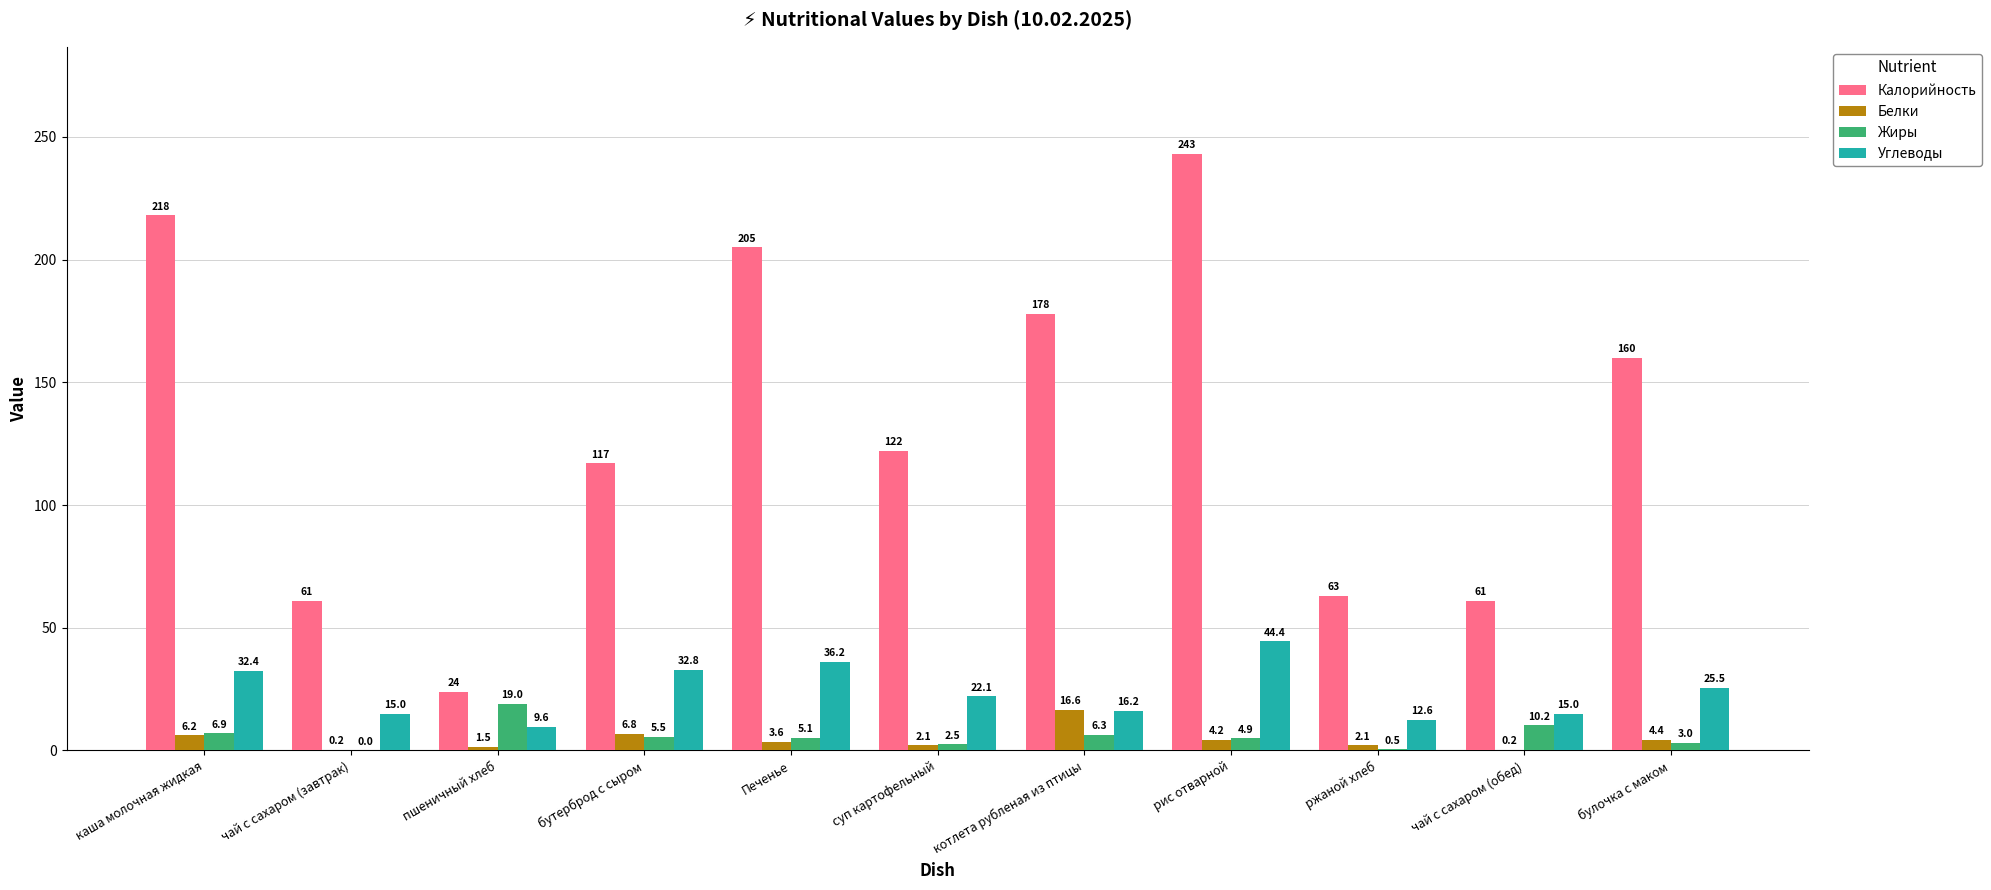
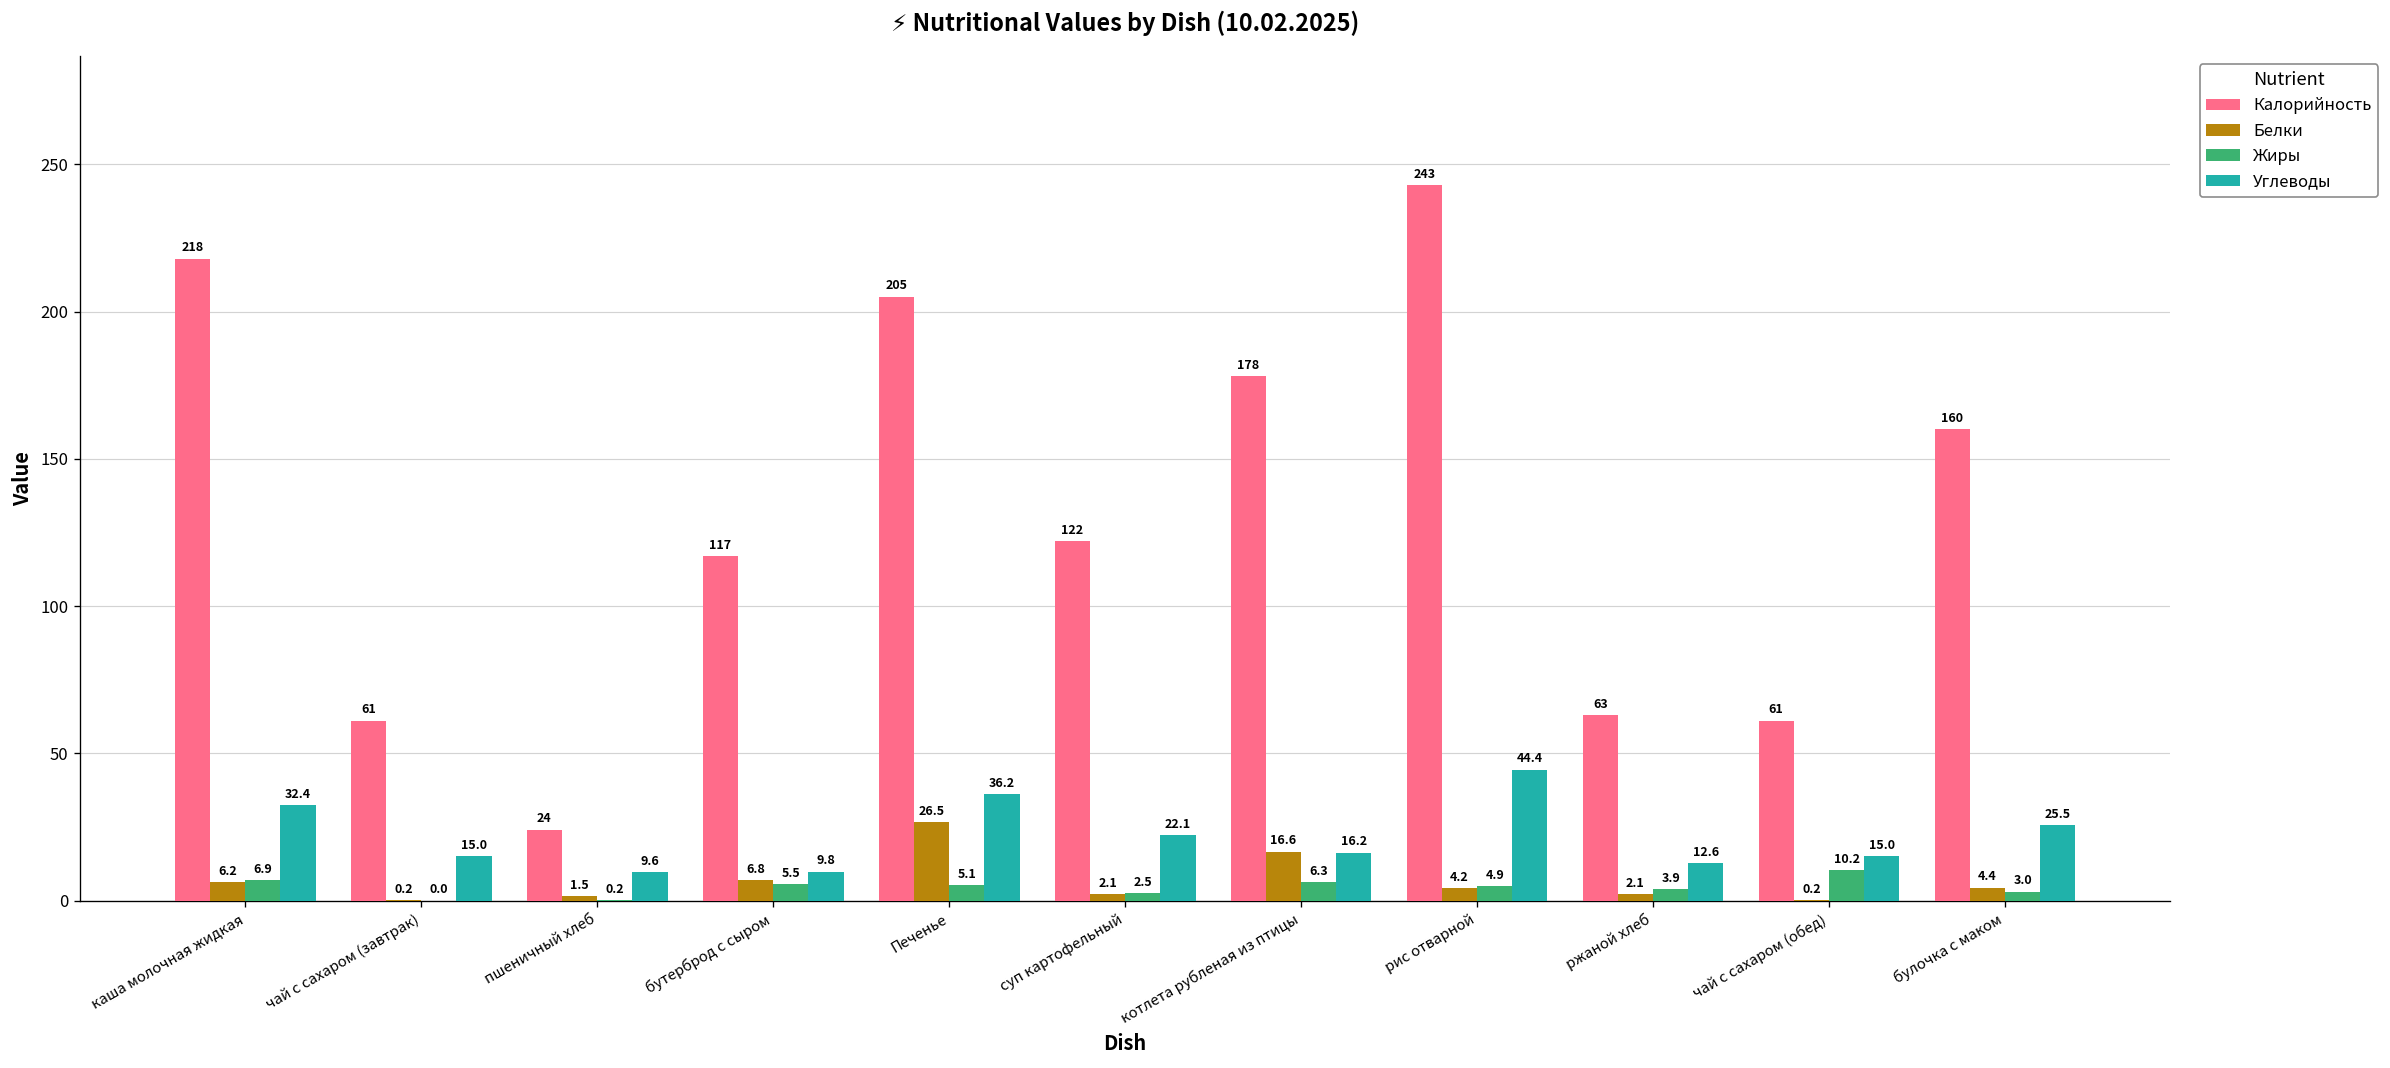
Жиры, пшеничный хлеб: 19.0 -> 0.2
Углеводы, бутерброд с сыром: 32.8 -> 9.8
Белки, Печенье: 3.6 -> 26.5
Жиры, ржаной хлеб: 0.5 -> 3.9
